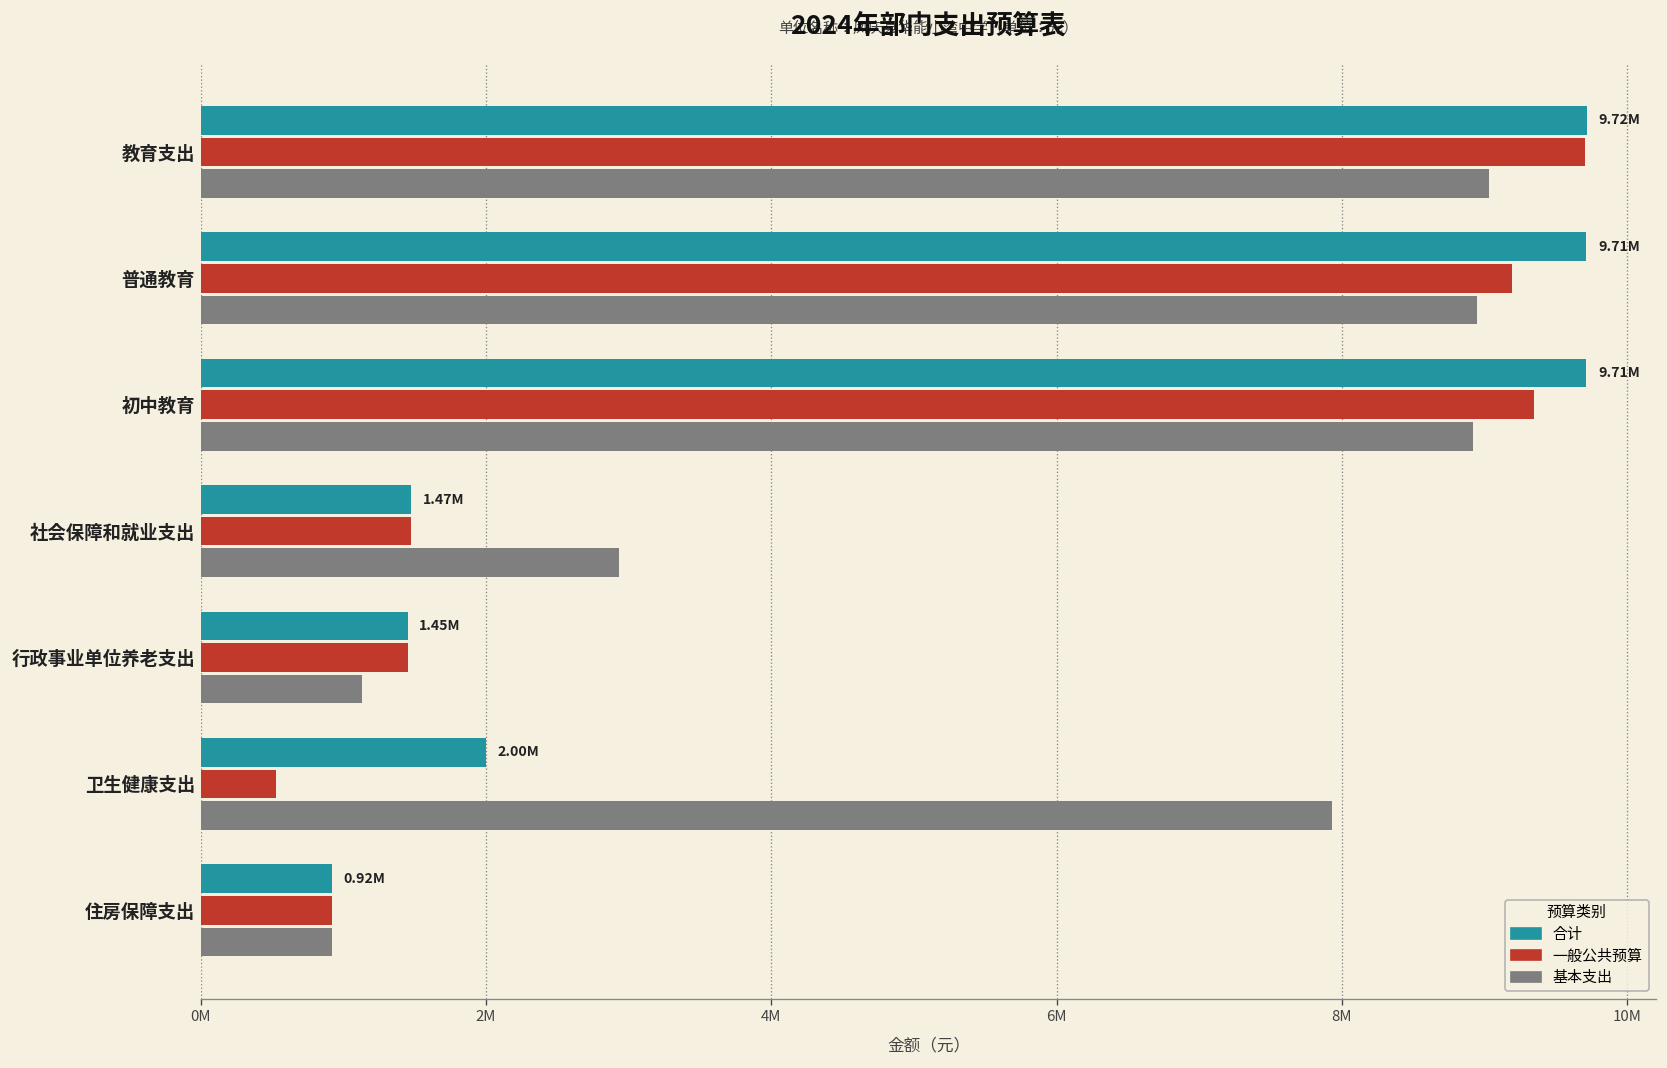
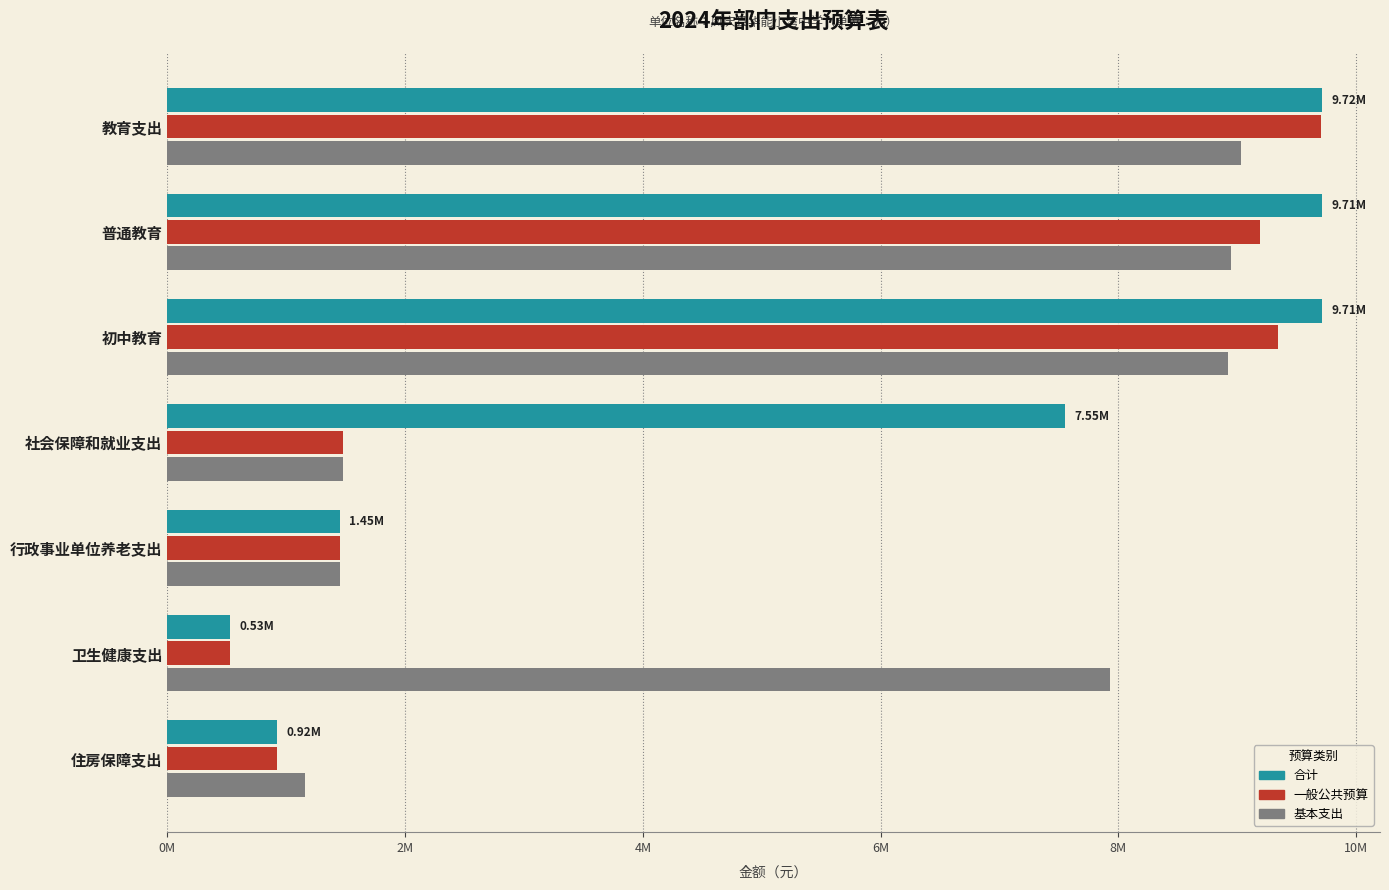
合计, 社会保障和就业支出: 1.47M -> 7.55M
基本支出, 社会保障和就业支出: 2930000 -> 1470000
基本支出, 行政事业单位养老支出: 1130000 -> 1450000
合计, 卫生健康支出: 2.00M -> 0.53M
基本支出, 住房保障支出: 920000 -> 1150000
